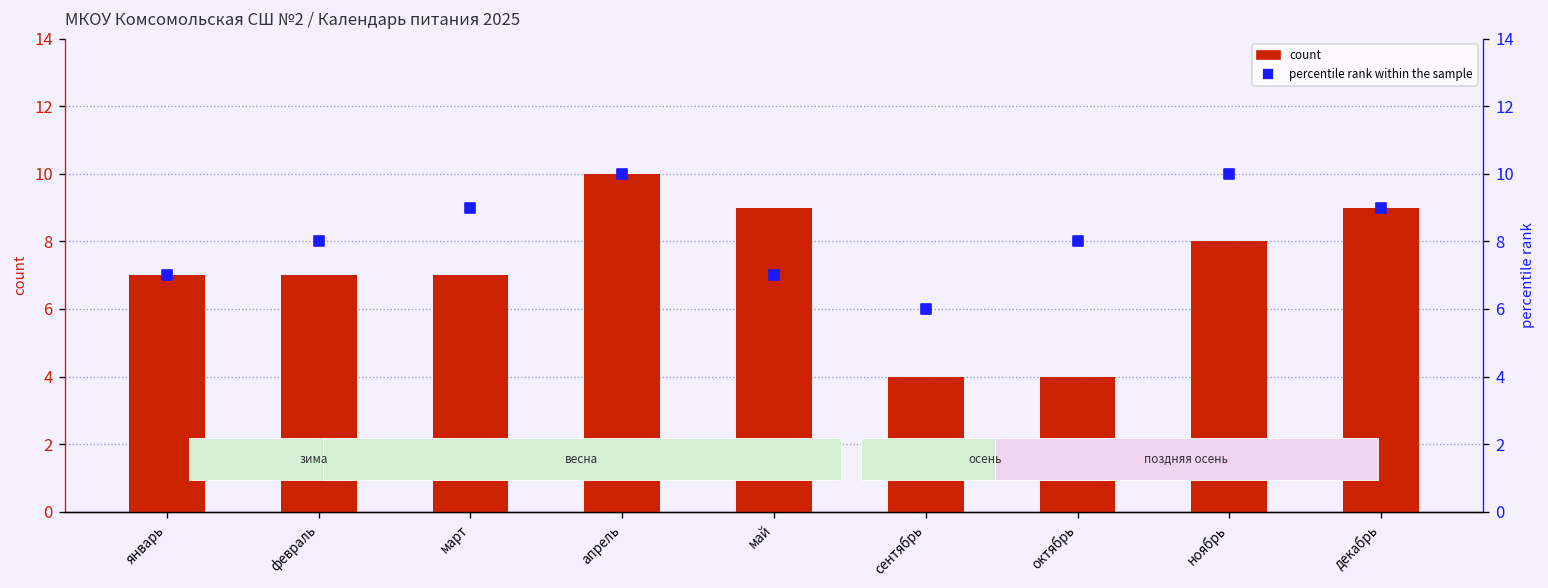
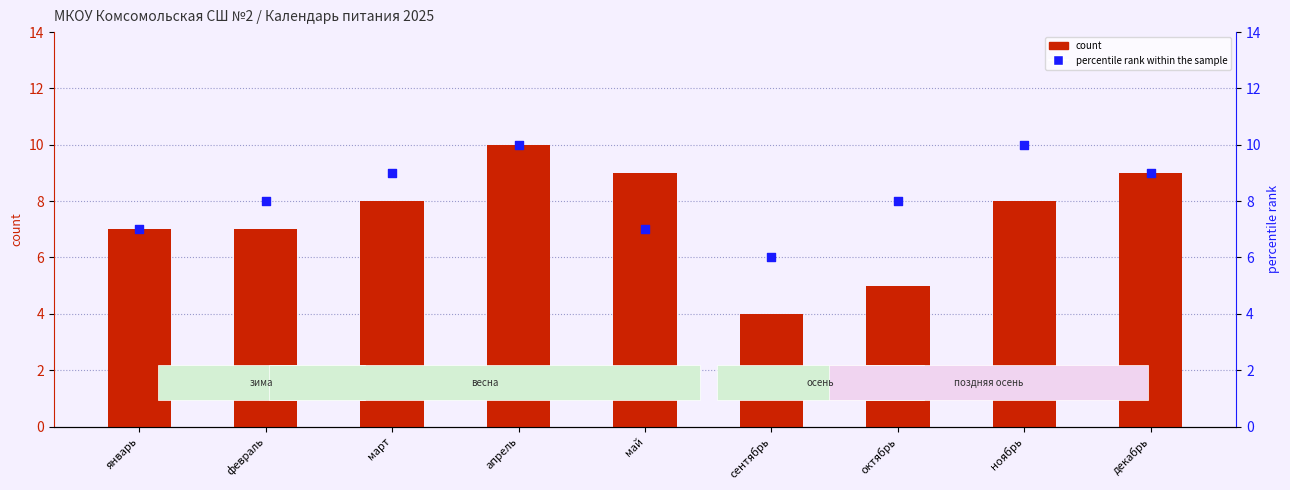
count, март: 7 -> 8
count, октябрь: 4 -> 5
